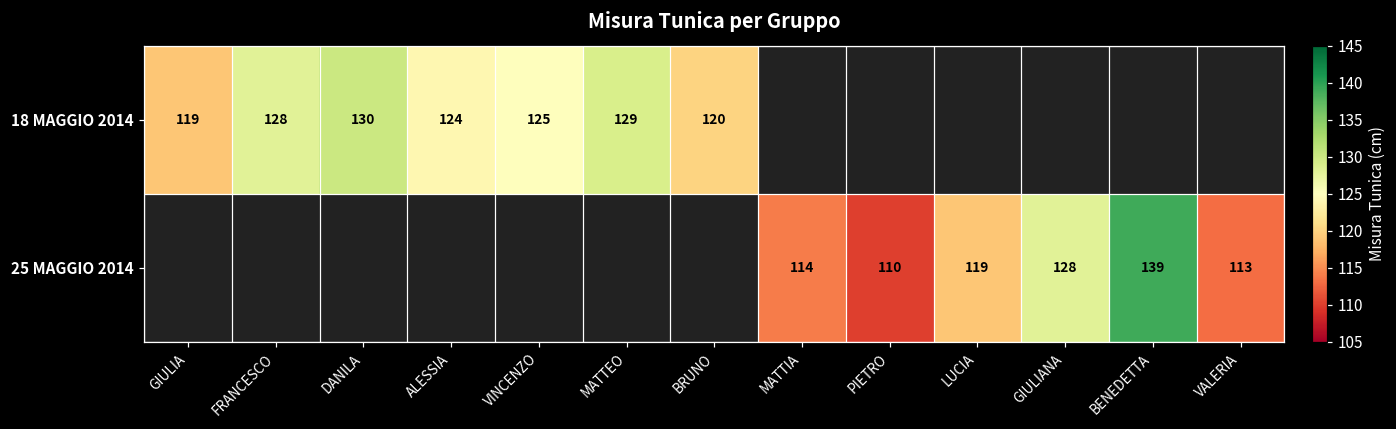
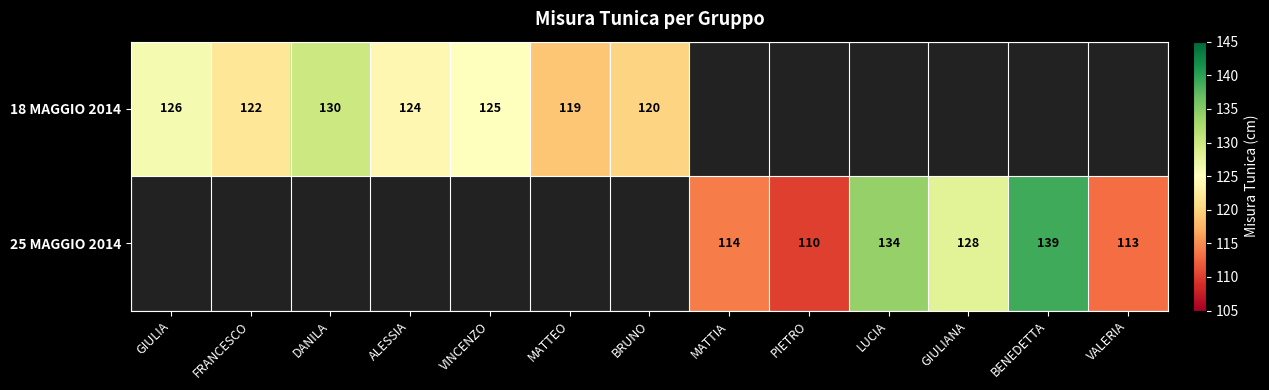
18 MAGGIO 2014, GIULIA: 119 -> 126
18 MAGGIO 2014, FRANCESCO: 128 -> 122
18 MAGGIO 2014, MATTEO: 129 -> 119
25 MAGGIO 2014, LUCIA: 119 -> 134
